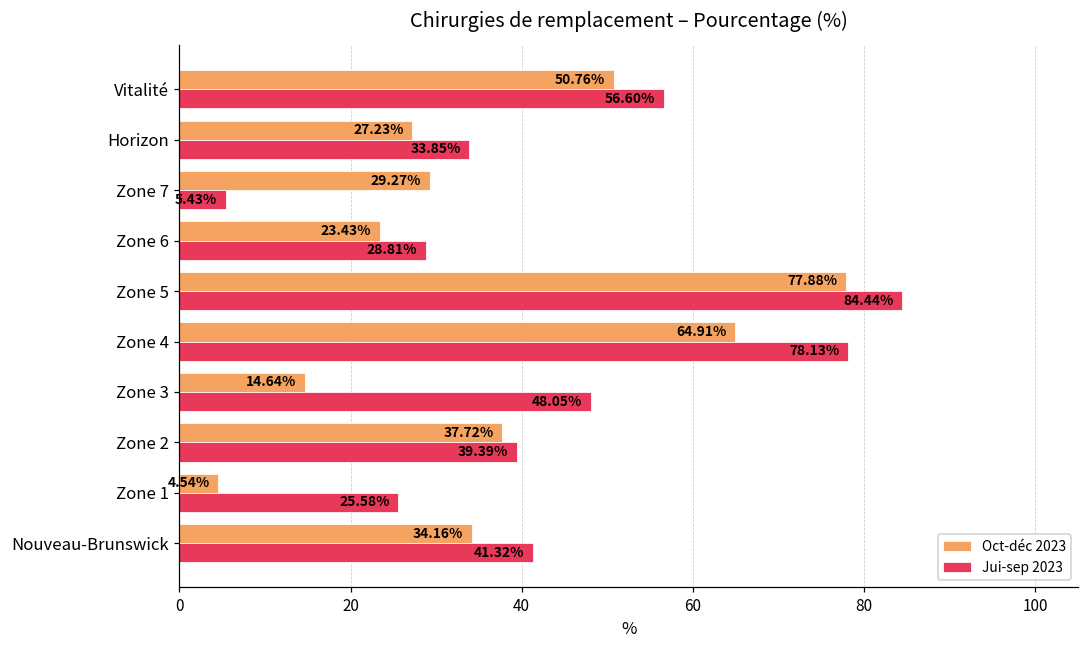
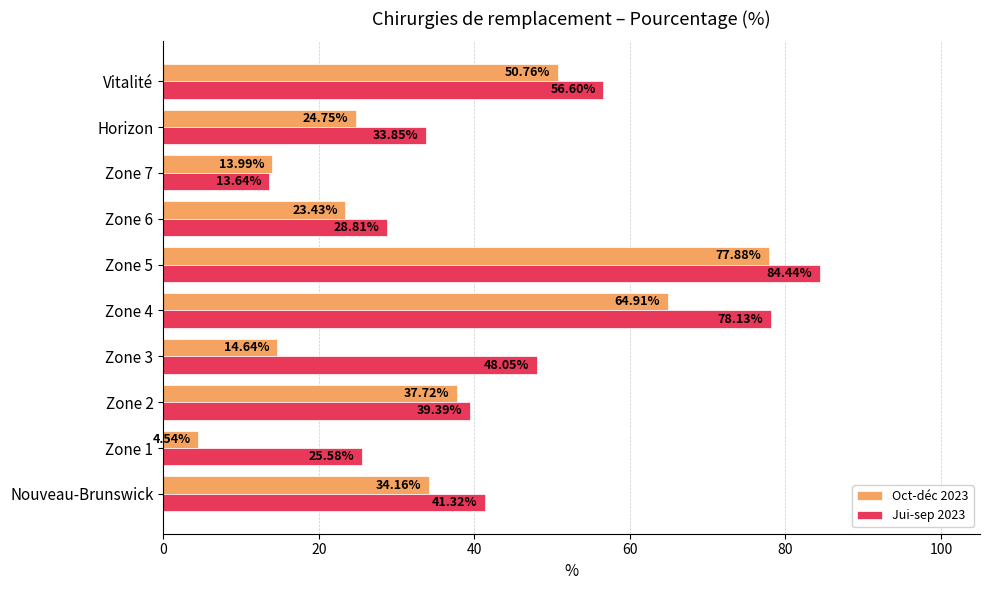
Oct-déc 2023, Horizon: 27.23% -> 24.75%
Oct-déc 2023, Zone 7: 29.27% -> 13.99%
Jui-sep 2023, Zone 7: 5.43% -> 13.64%
